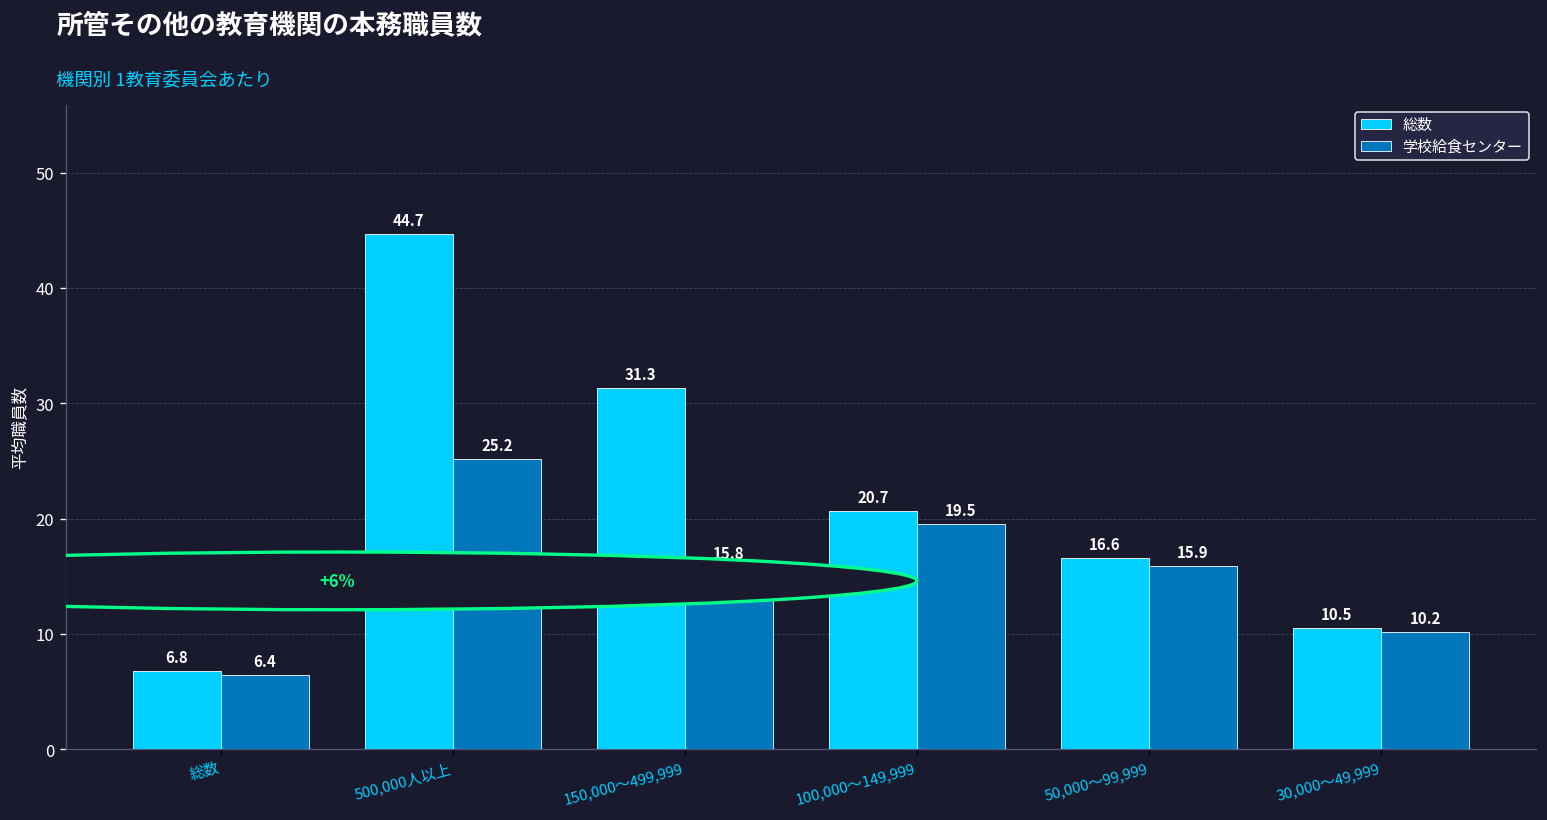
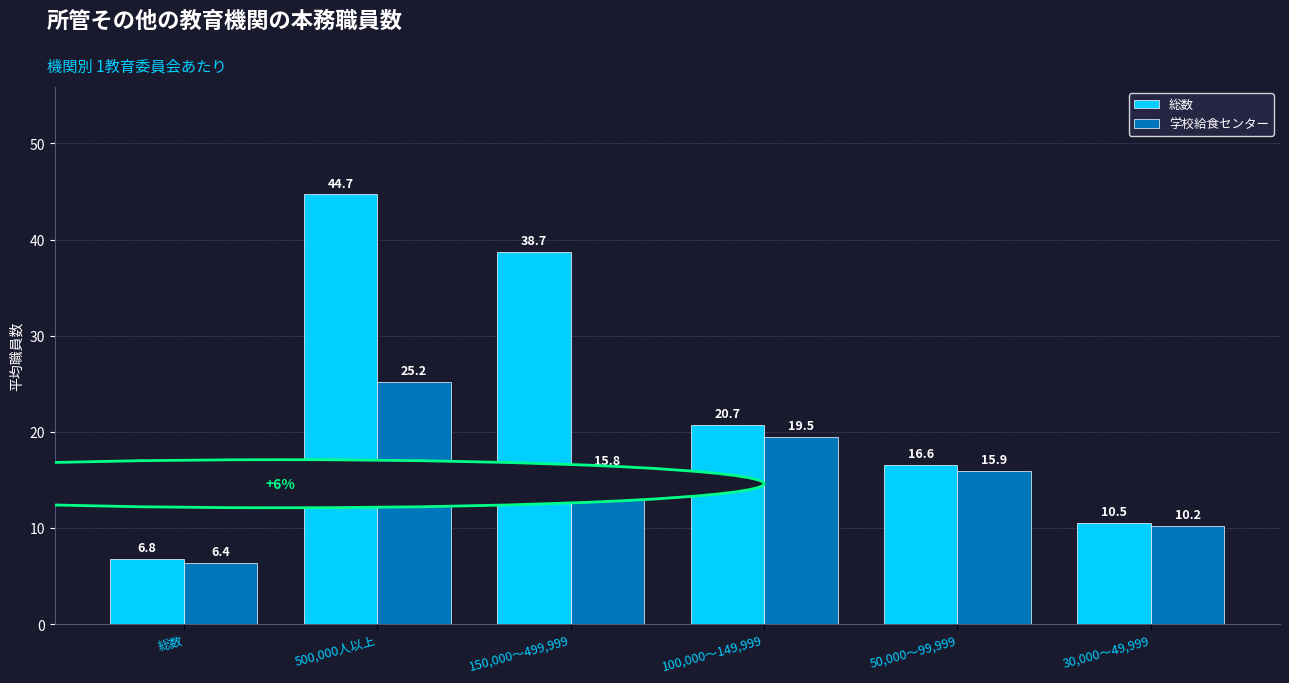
総数, 150,000～499,999: 31.3 -> 38.7
